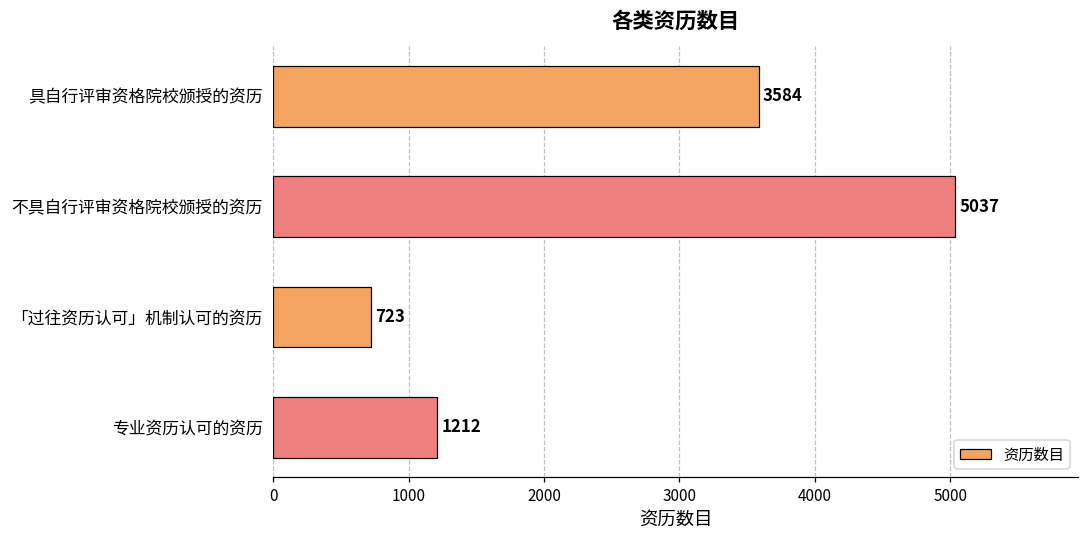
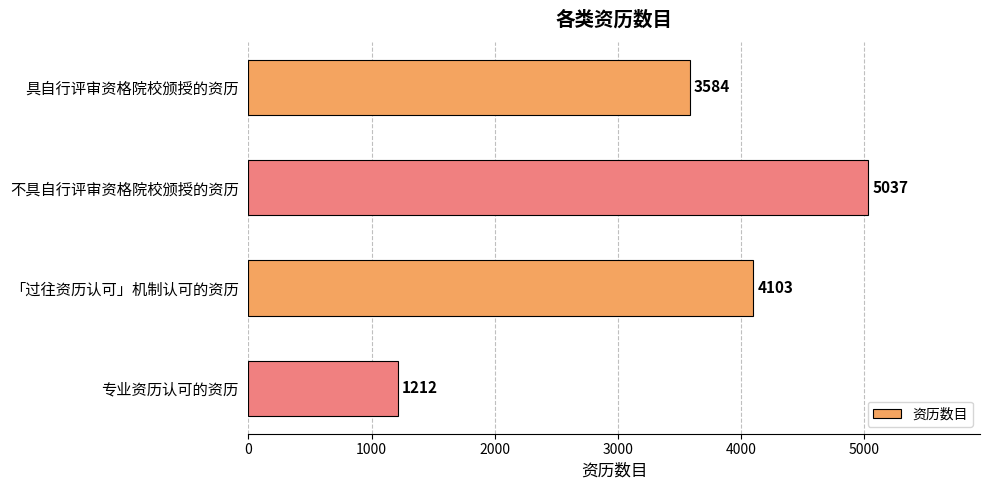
「过往资历认可」机制认可的资历: 723 -> 4103
